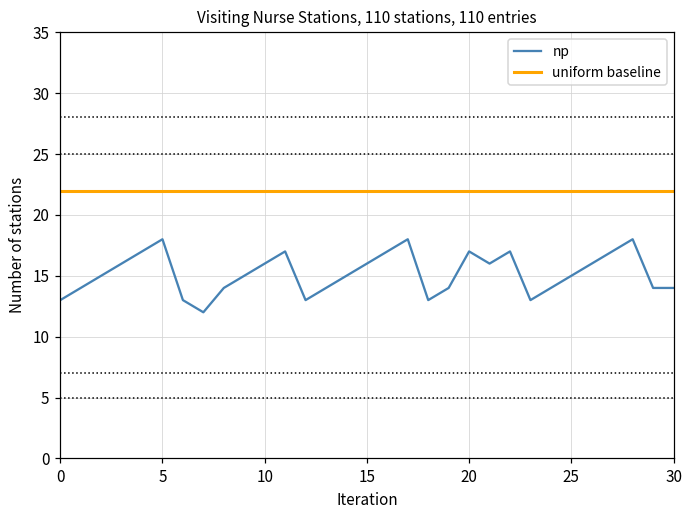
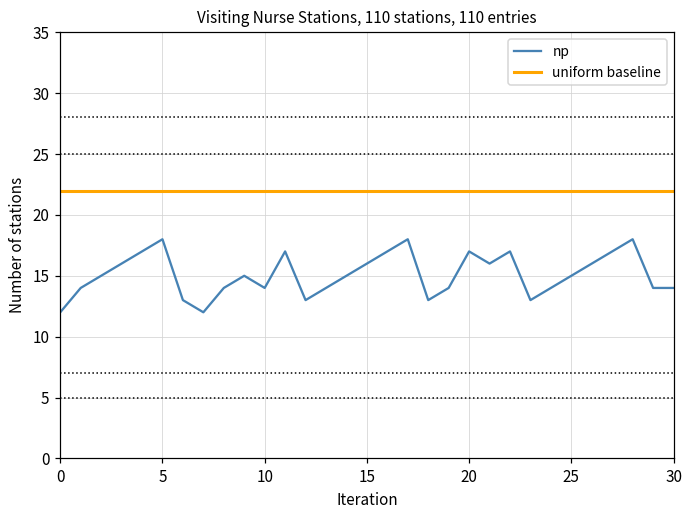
np, 0: 13 -> 12
np, 10: 16 -> 14
